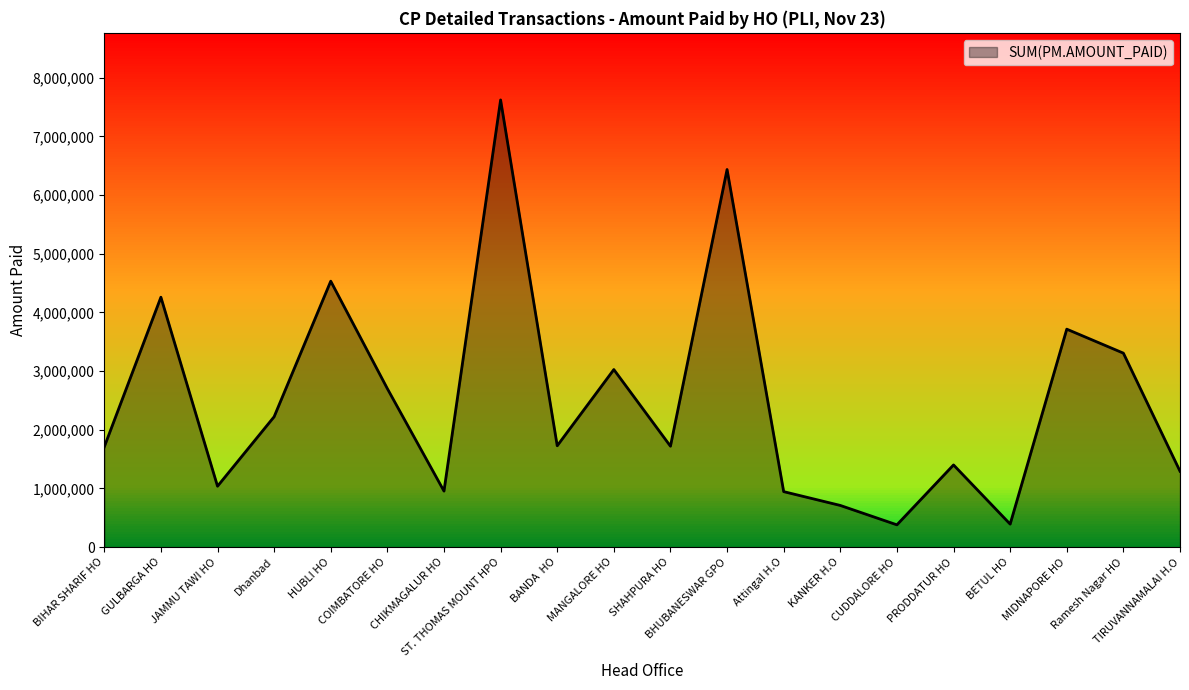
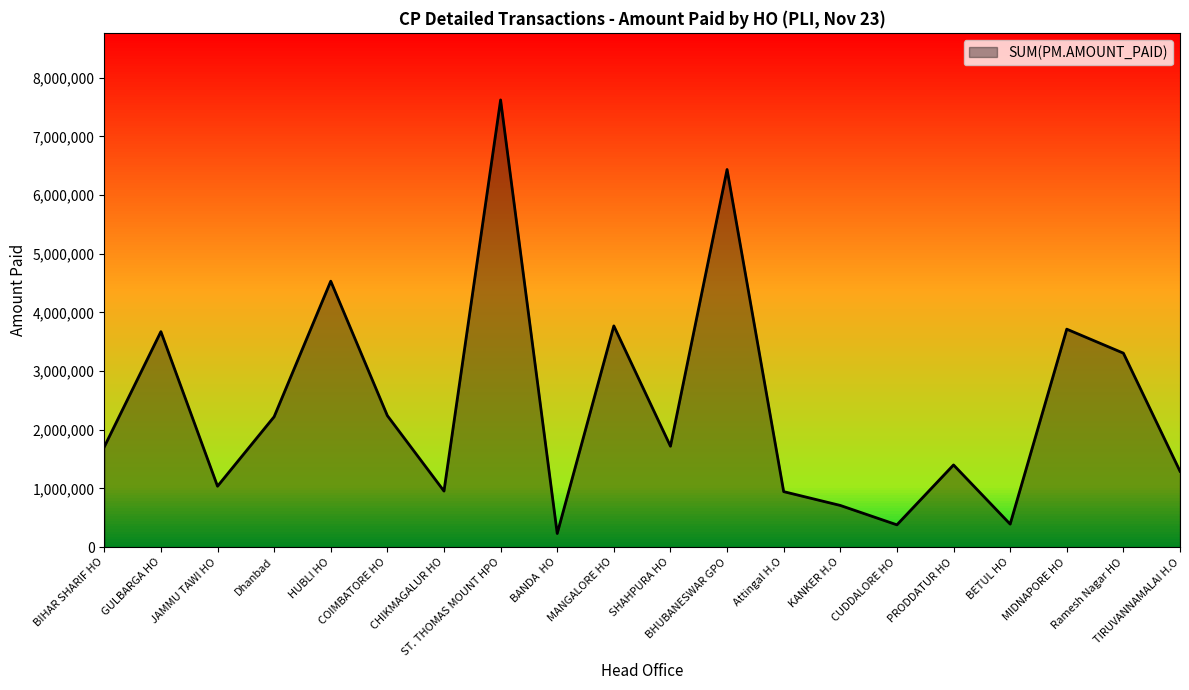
SUM(PM.AMOUNT_PAID), GULBARGA HO: 4,300,000 -> 3,700,000
SUM(PM.AMOUNT_PAID), COIMBATORE HO: 2,700,000 -> 2,200,000
SUM(PM.AMOUNT_PAID), BANDA HO: 1,700,000 -> 200,000
SUM(PM.AMOUNT_PAID), MANGALORE HO: 3,000,000 -> 3,800,000
